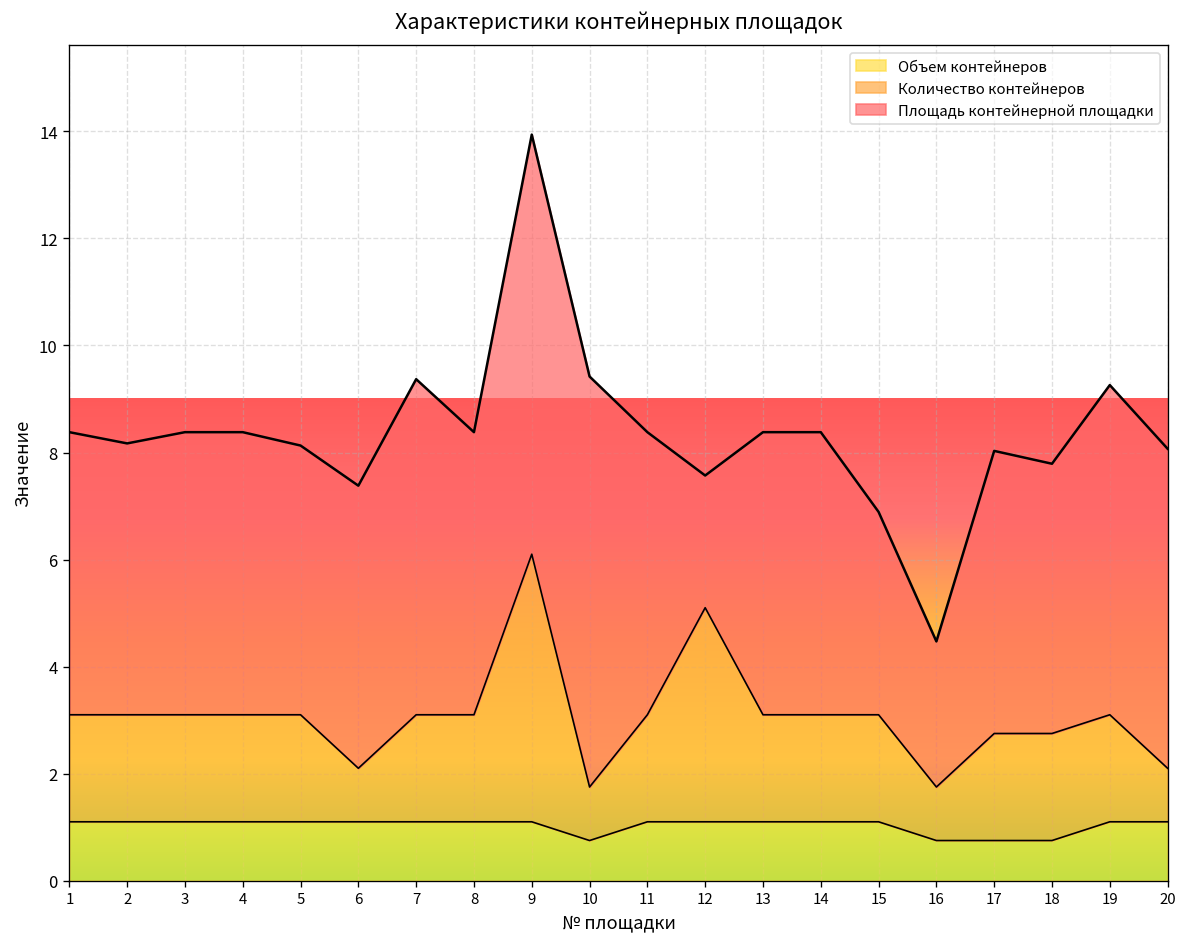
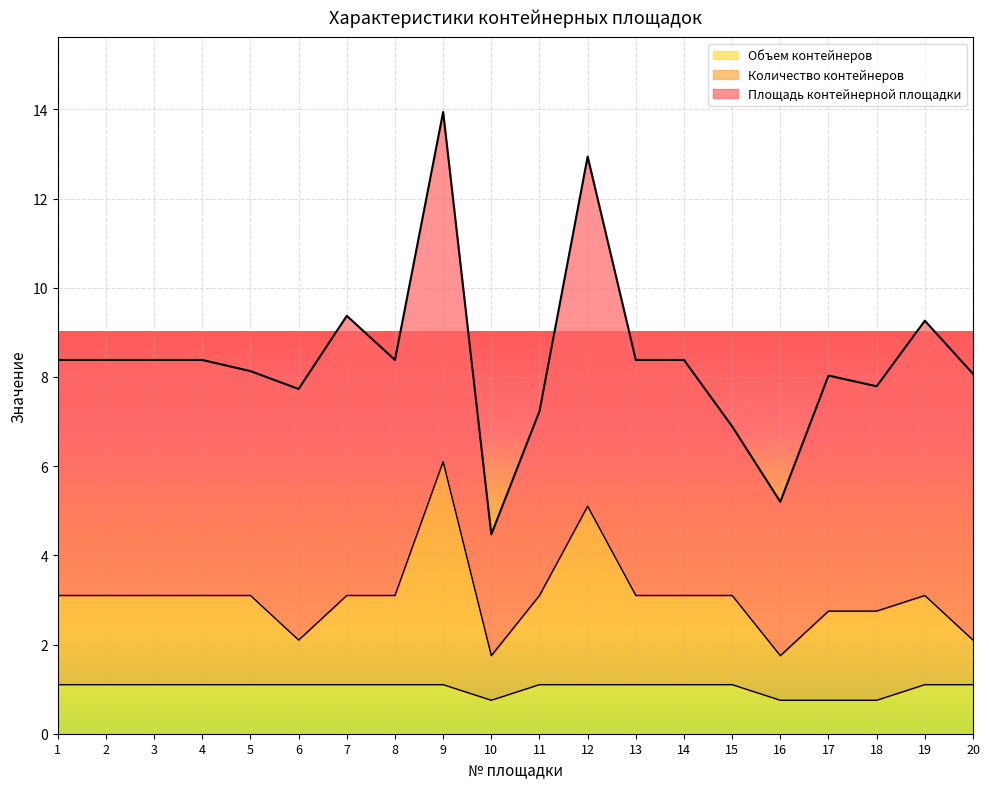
Площадь контейнерной площадки, 2: 5.1 -> 5.3
Площадь контейнерной площадки, 6: 5.3 -> 5.6
Площадь контейнерной площадки, 10: 7.7 -> 2.7
Площадь контейнерной площадки, 11: 5.3 -> 4.1
Площадь контейнерной площадки, 12: 2.5 -> 7.8
Площадь контейнерной площадки, 16: 2.7 -> 3.5
